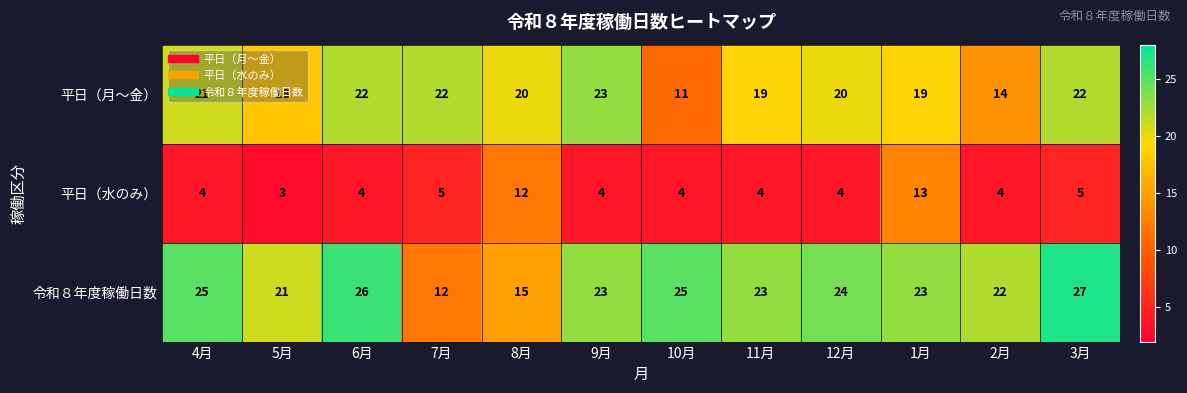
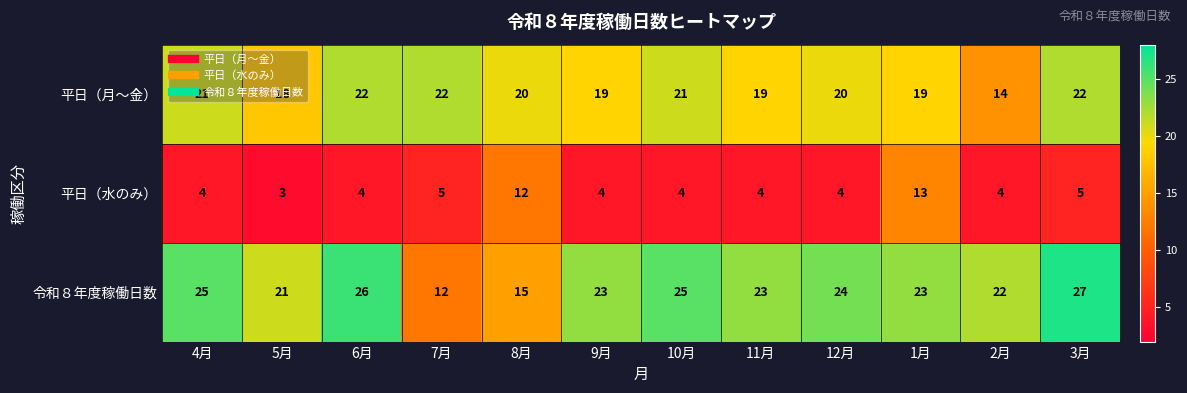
平日（月〜金）, 9月: 23 -> 19
平日（月〜金）, 10月: 11 -> 21
